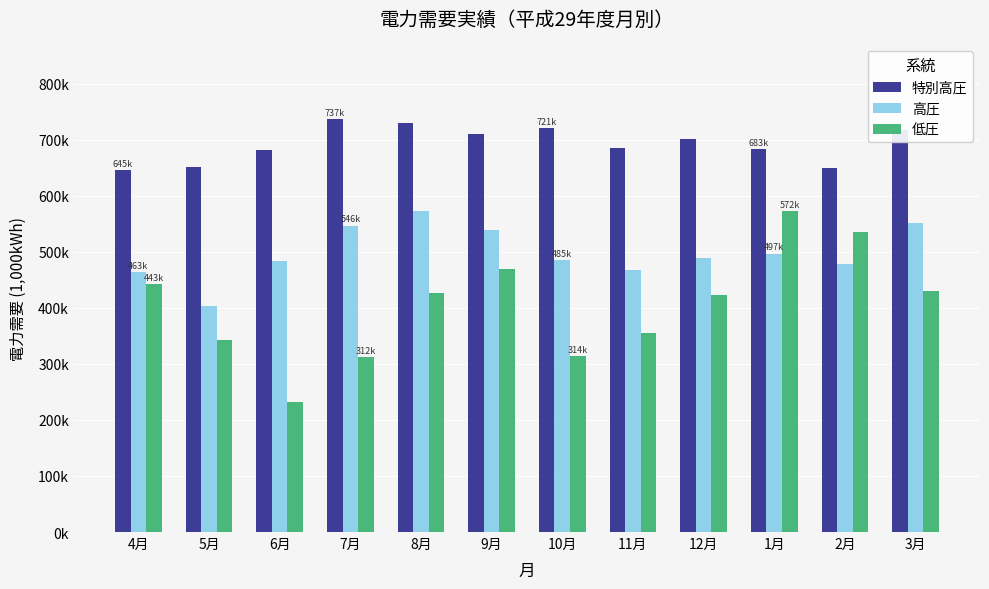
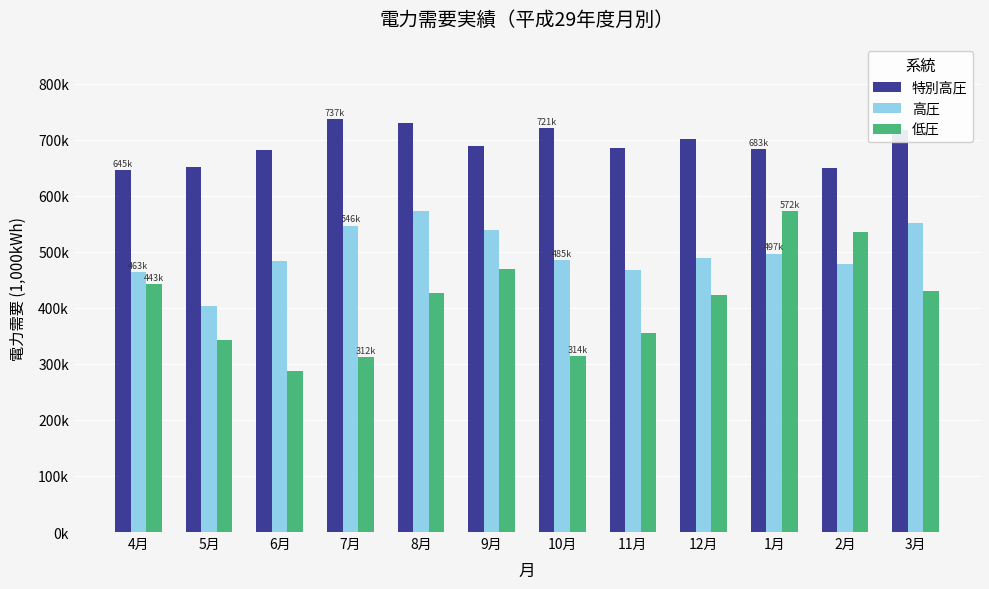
低圧, 6月: 230000 -> 290000
特別高圧, 9月: 710000 -> 690000
